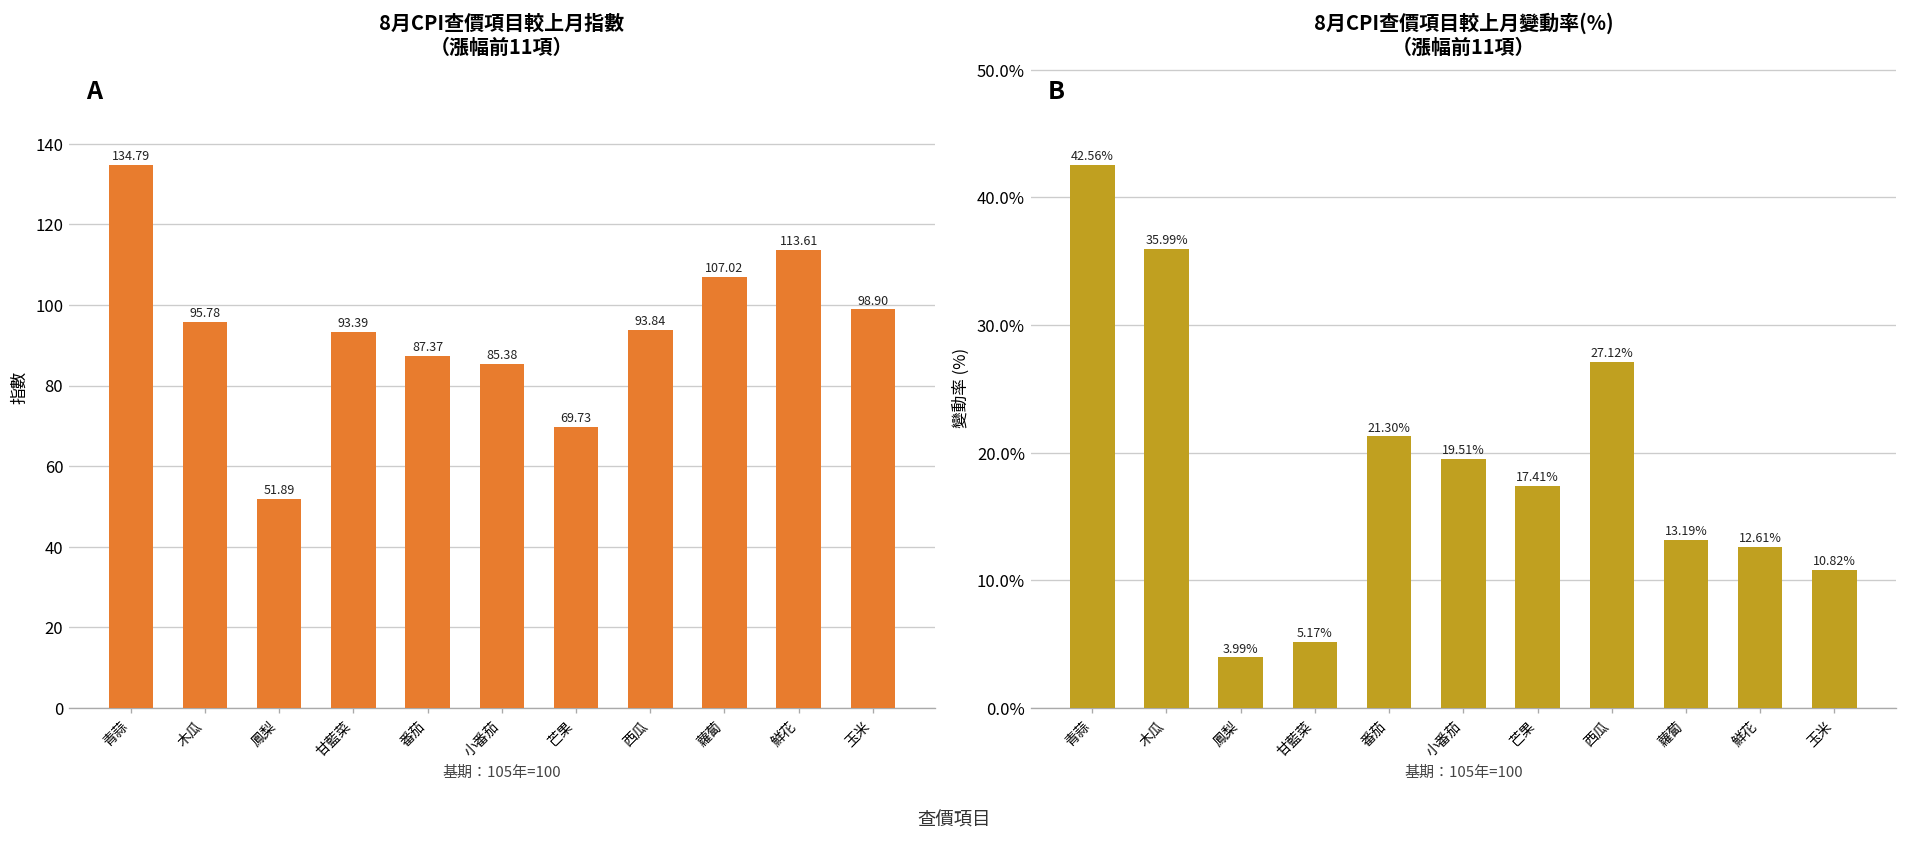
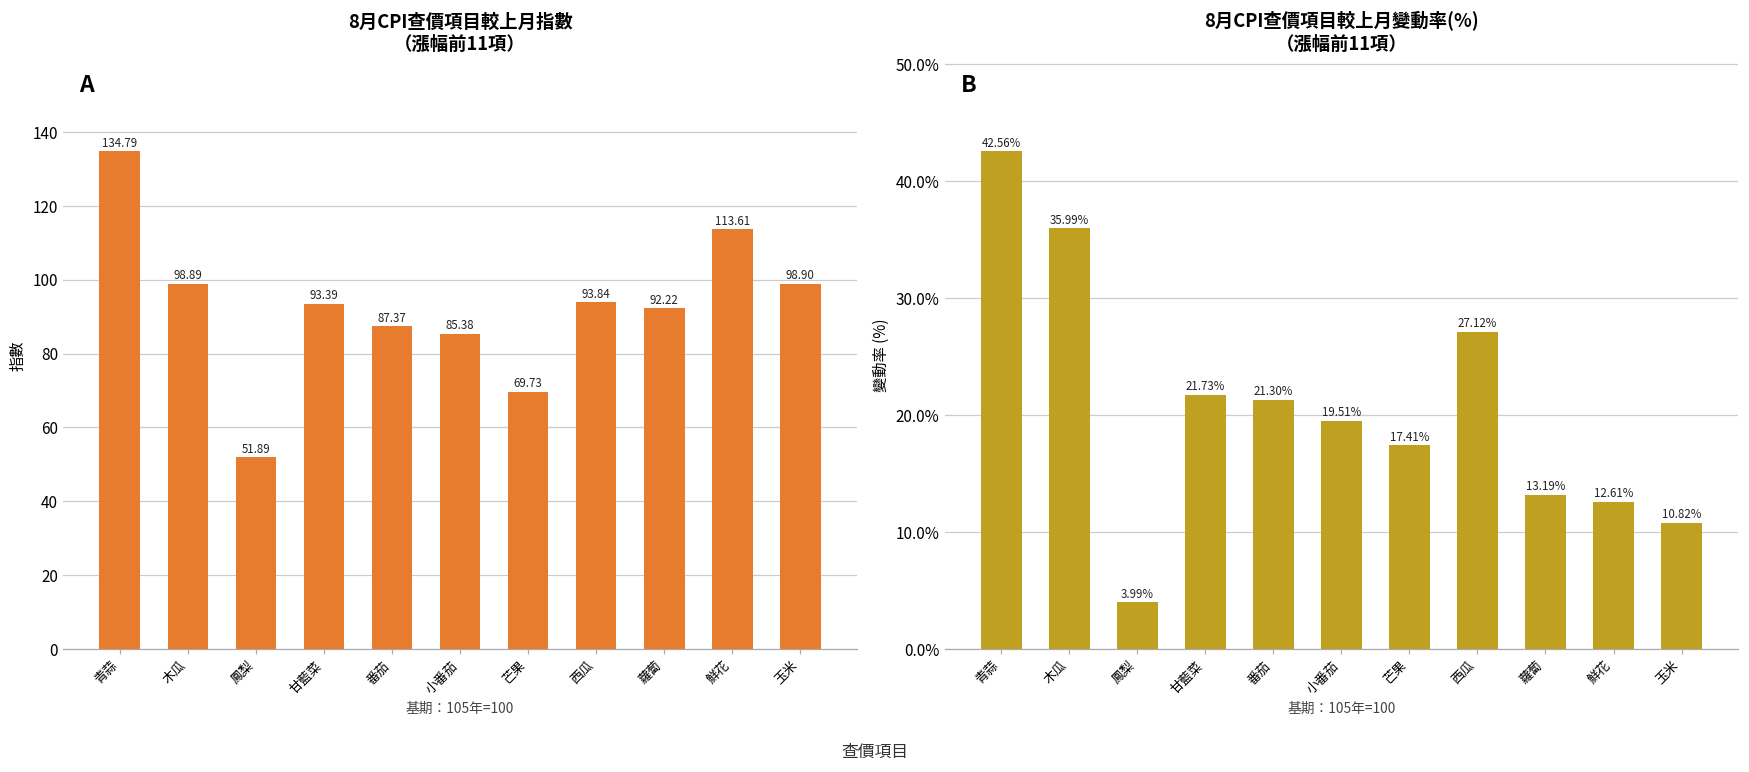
8月CPI查價項目較上月指數 （漲幅前11項）, 木瓜: 95.78 -> 98.89
8月CPI查價項目較上月指數 （漲幅前11項）, 蘿蔔: 107.02 -> 92.22
8月CPI查價項目較上月變動率(%) （漲幅前11項）, 甘藍菜: 5.17% -> 21.73%
